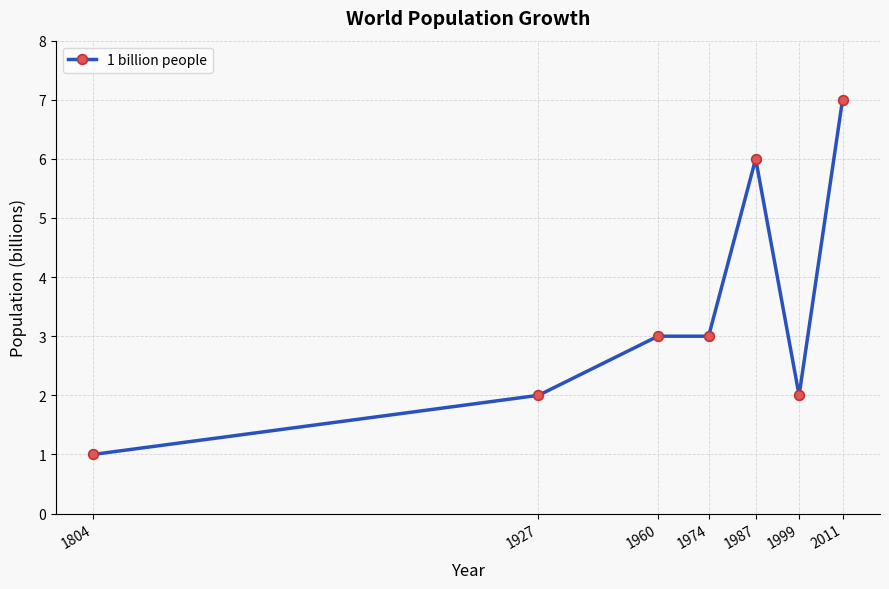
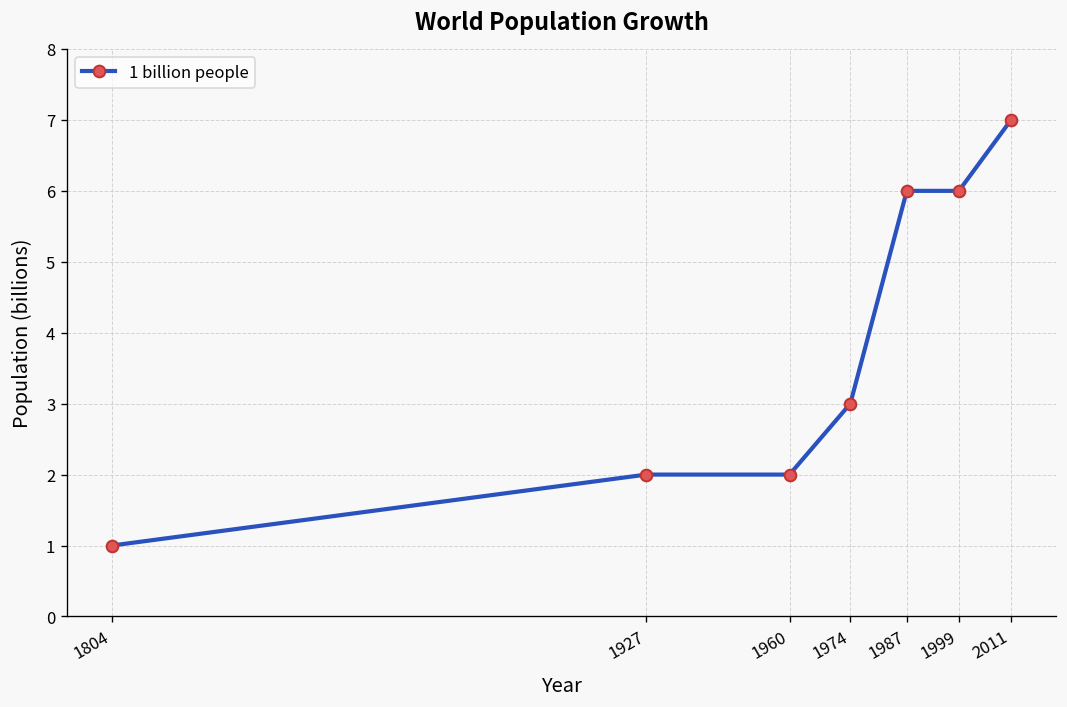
1960: 3 -> 2
1999: 2 -> 6
